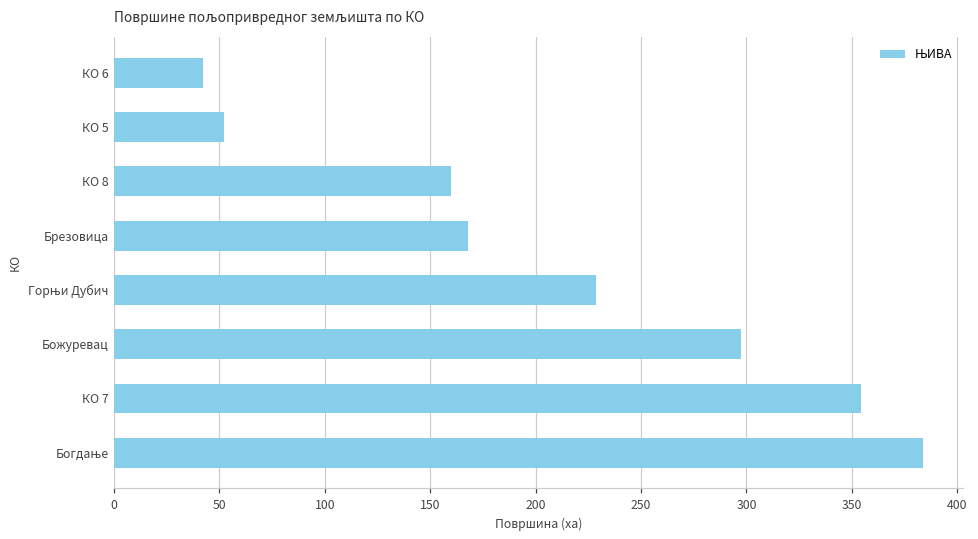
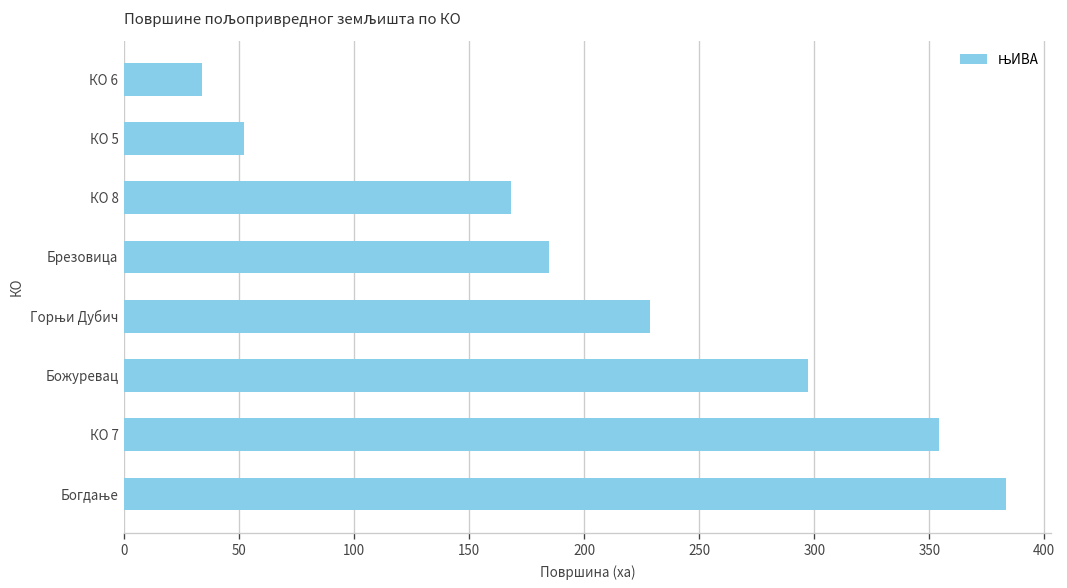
КО 6: 42 -> 34
КО 8: 160 -> 168
Брезовица: 168 -> 184
